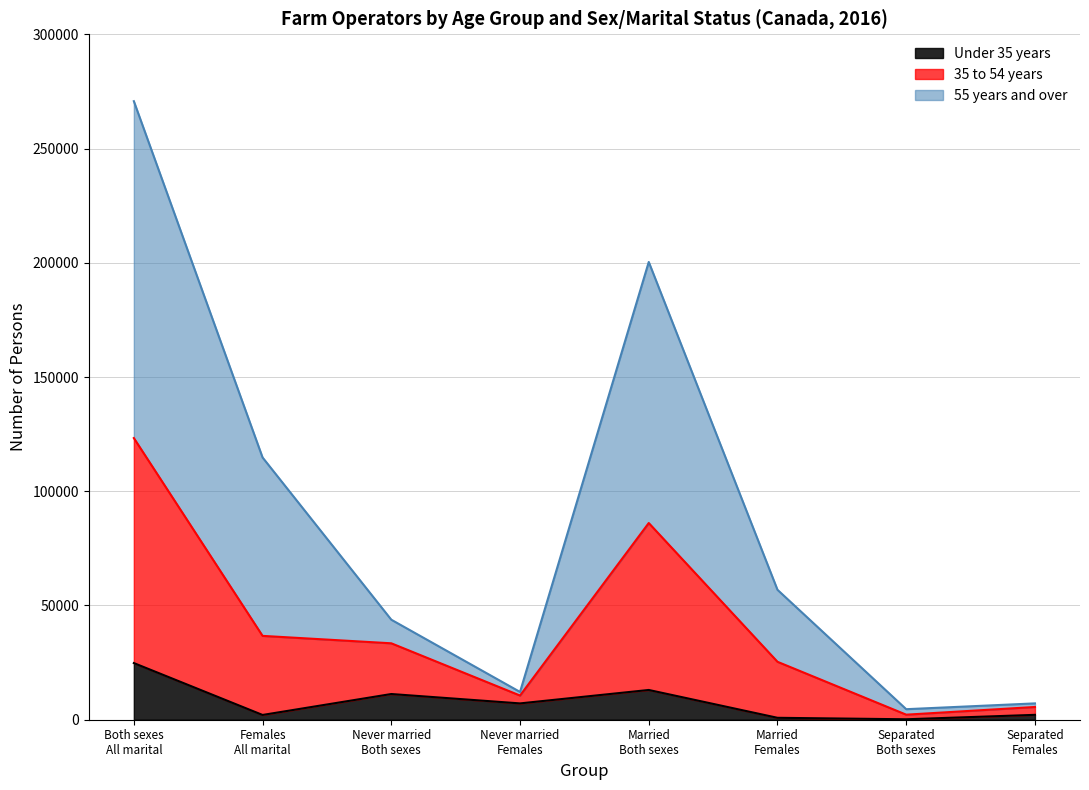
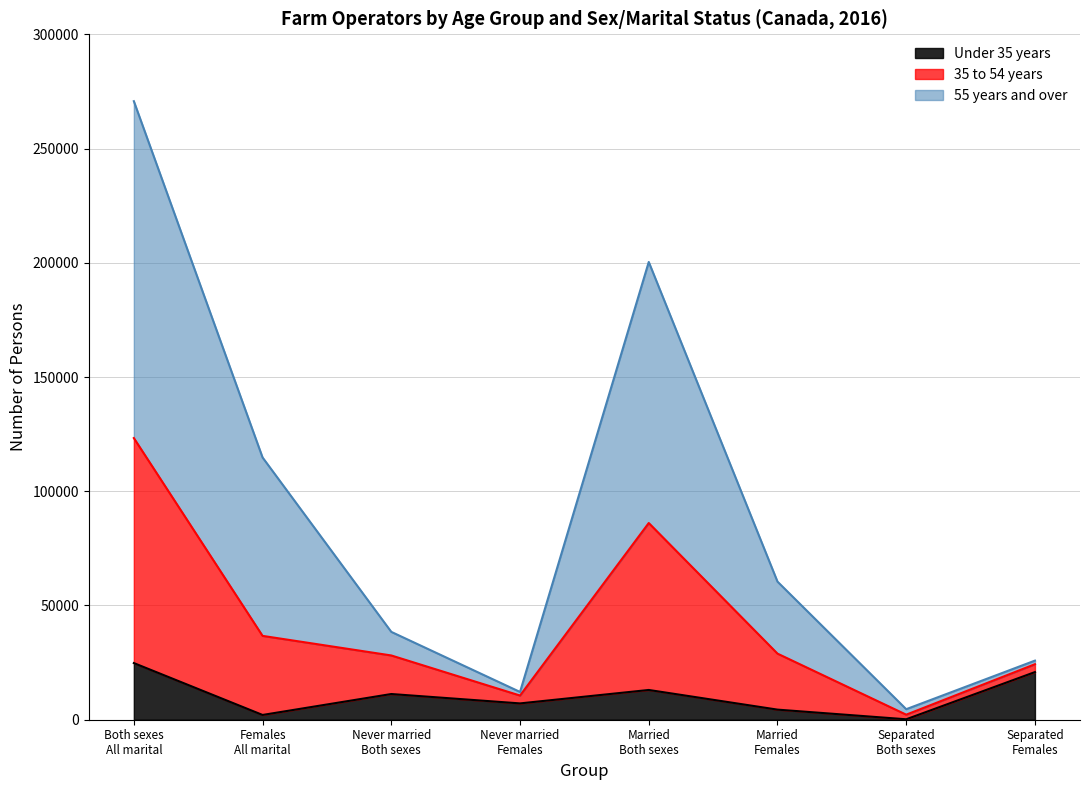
35 to 54 years, Never married Both sexes: 22000 -> 17000
Under 35 years, Married Females: 1000 -> 4000
Under 35 years, Separated Females: 2000 -> 21000
